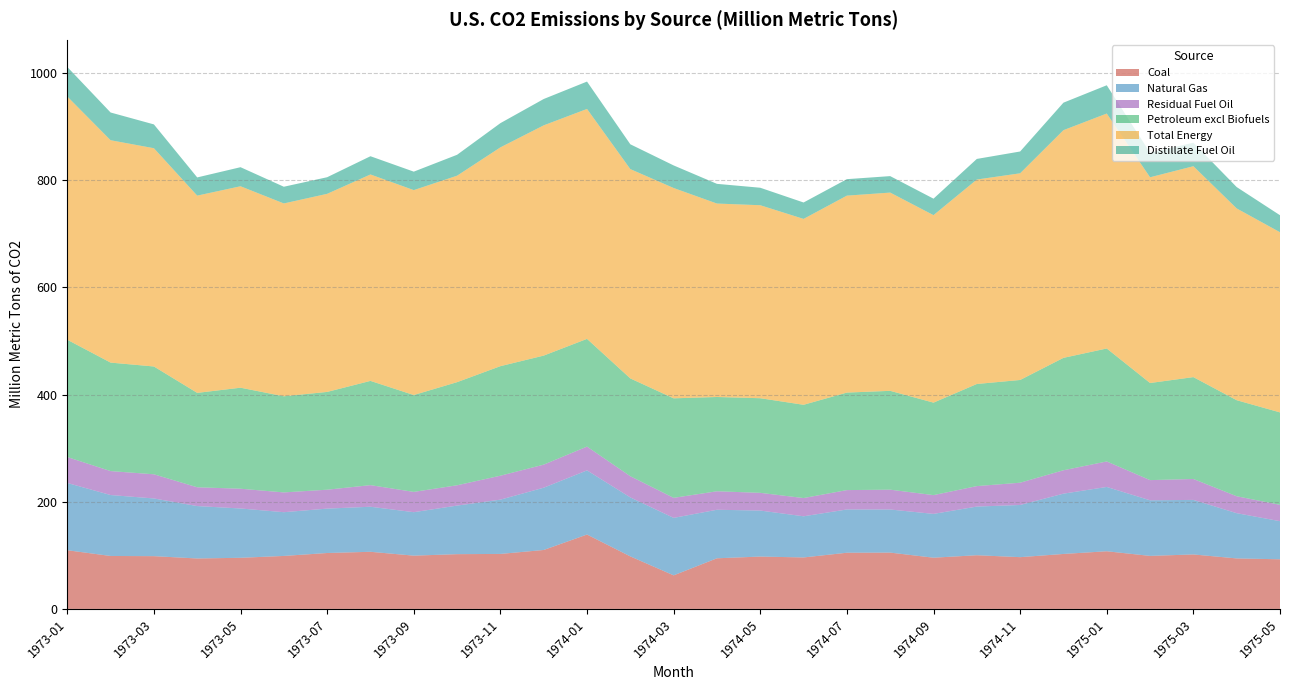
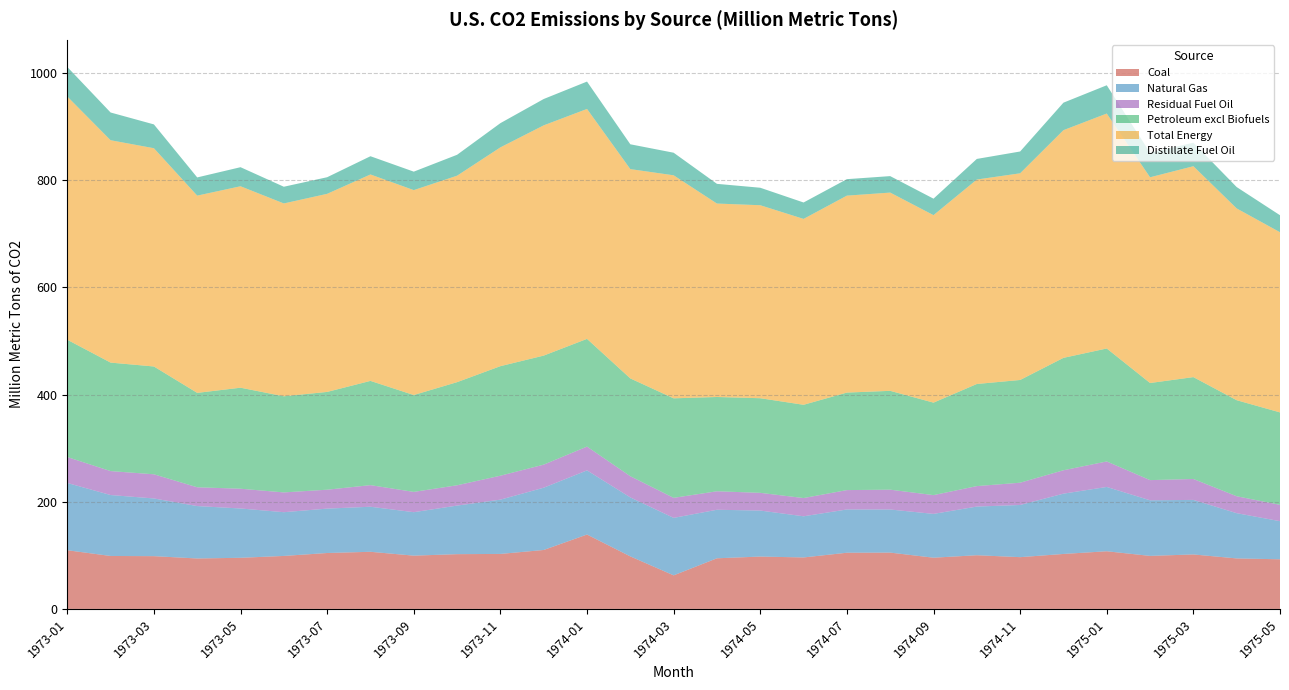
Total Energy, 1974-03: 390 -> 420
